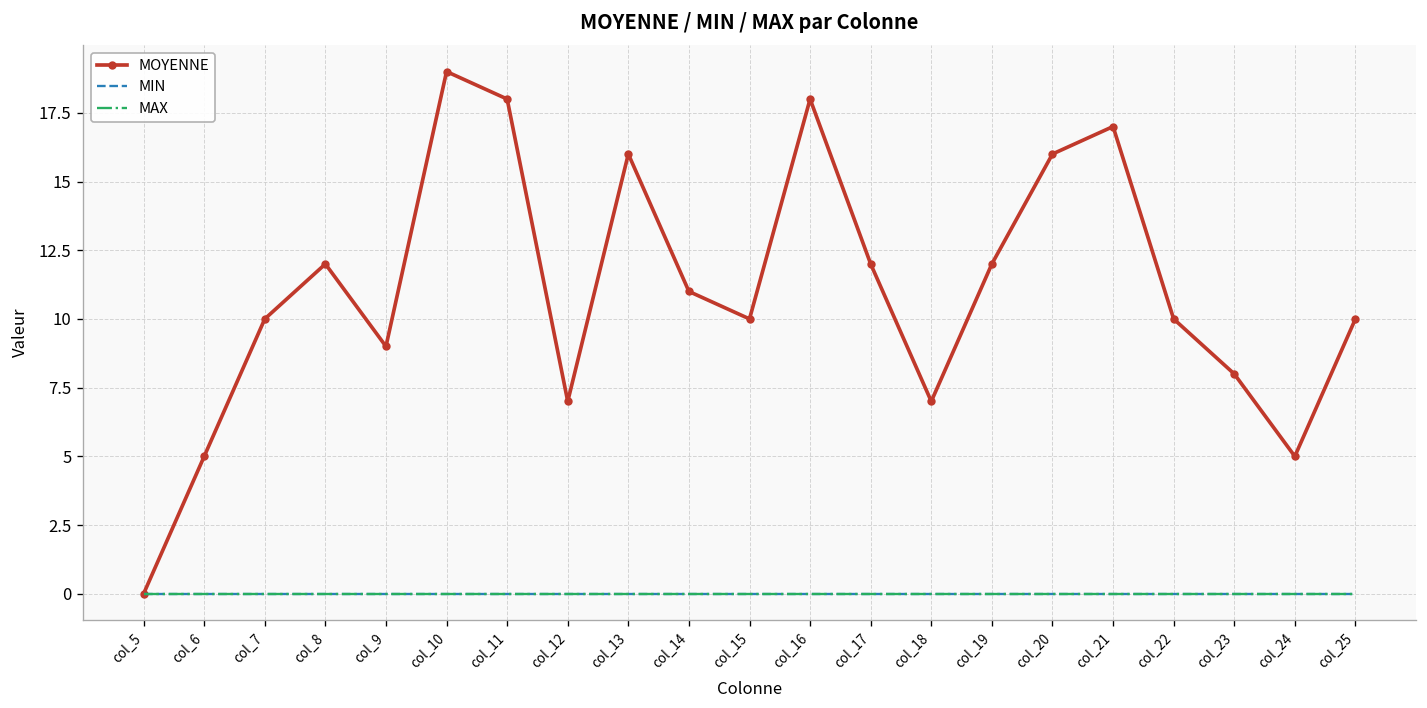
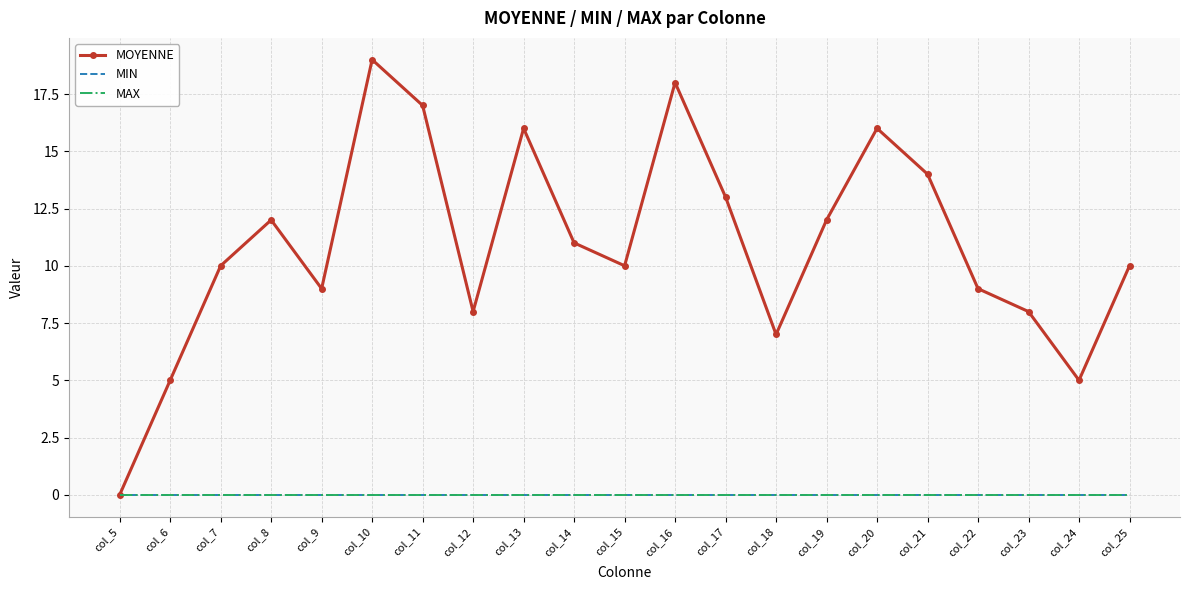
MOYENNE, col_11: 18 -> 17
MOYENNE, col_12: 7 -> 8
MOYENNE, col_17: 12 -> 13
MOYENNE, col_21: 17 -> 14
MOYENNE, col_22: 10 -> 9
